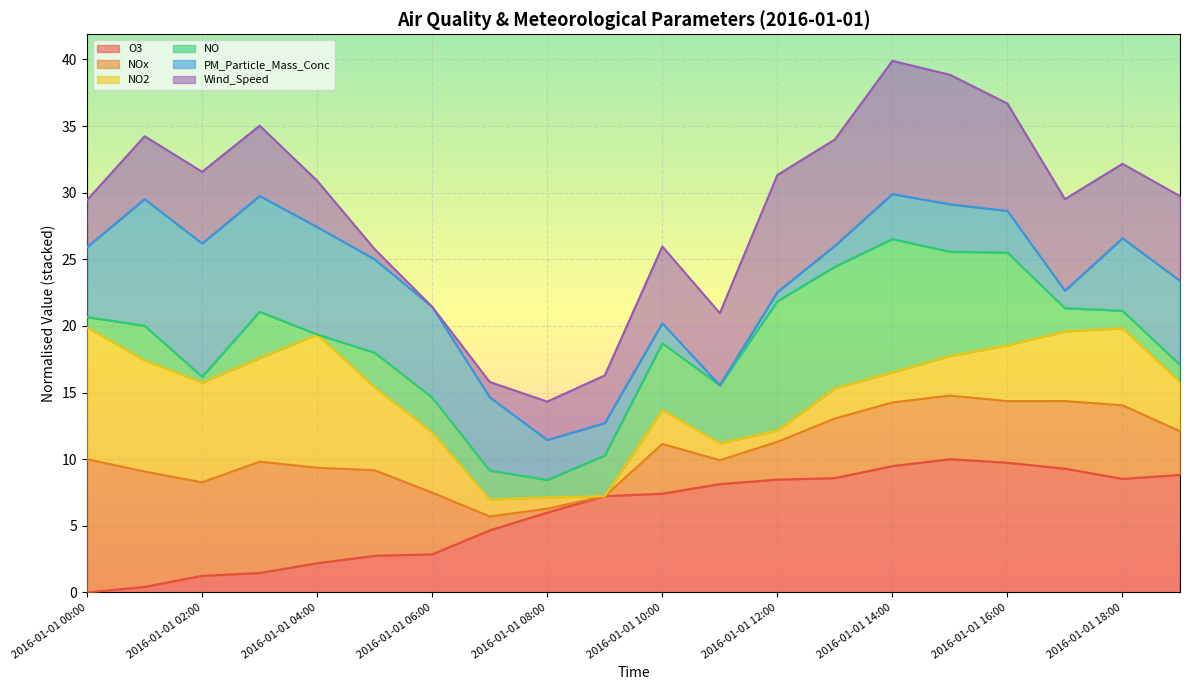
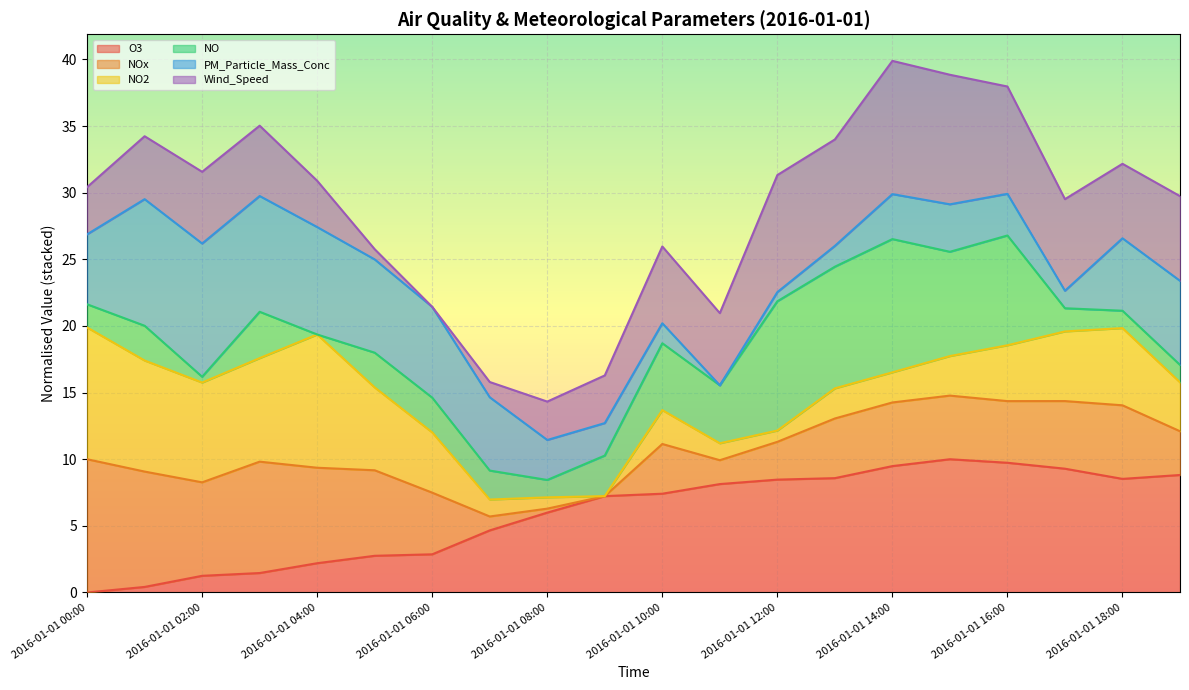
NO, 2016-01-01 00:00: 0.8 -> 1.7
NO, 2016-01-01 16:00: 7.0 -> 8.2
